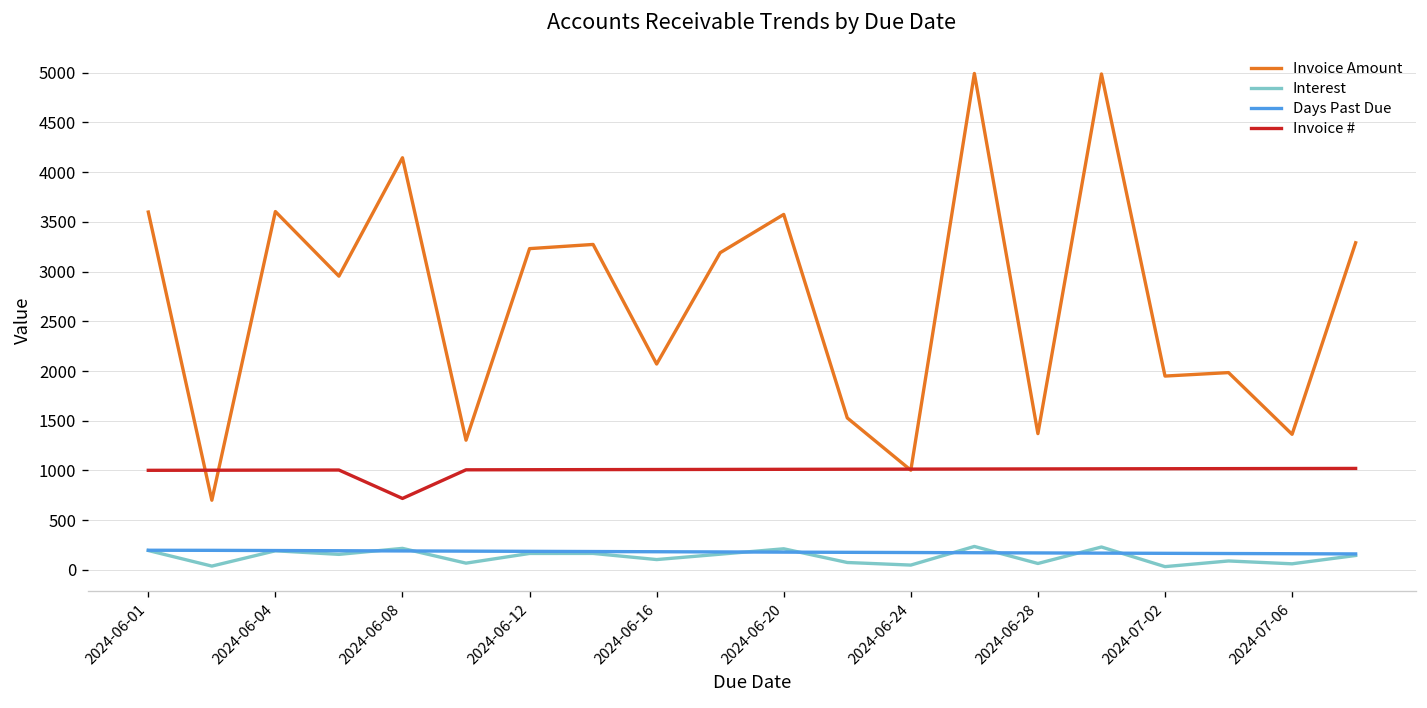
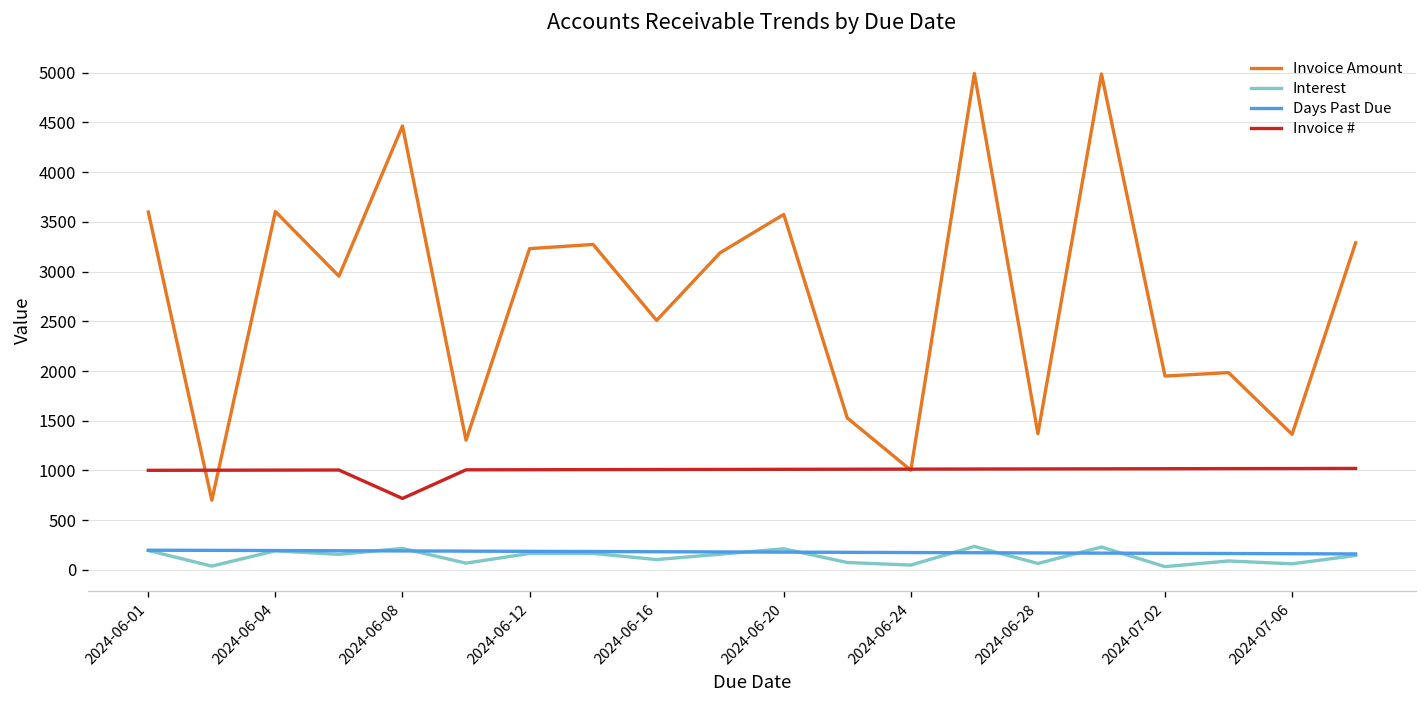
Invoice Amount, 2024-06-08: 4100 -> 4500
Invoice Amount, 2024-06-16: 2100 -> 2500
